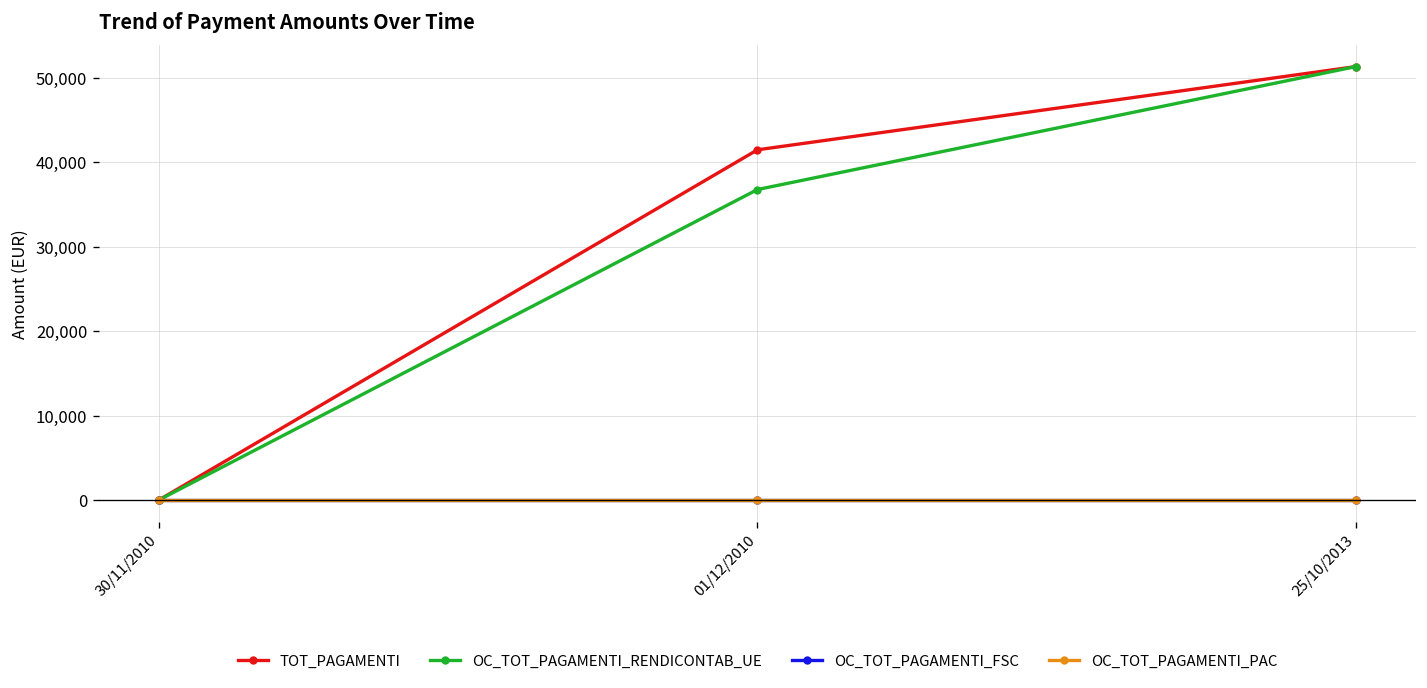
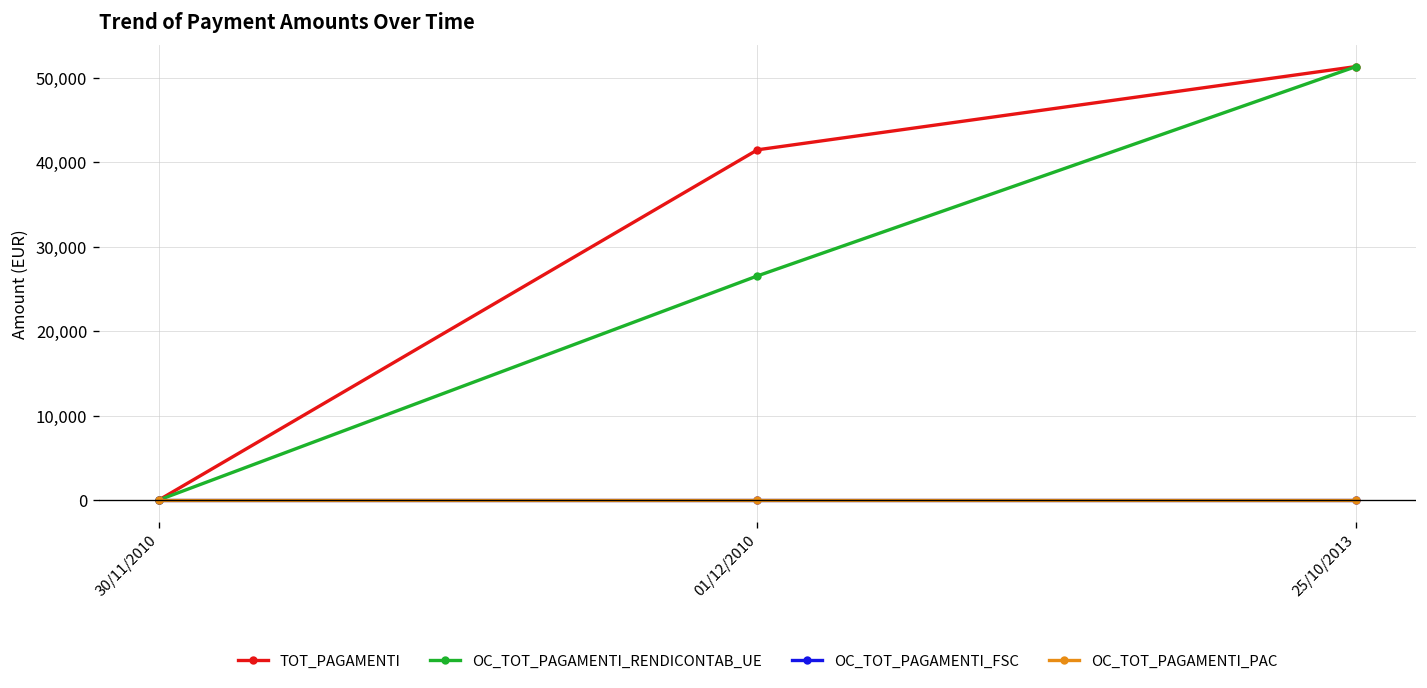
OC_TOT_PAGAMENTI_RENDICONTAB_UE, 01/12/2010: 37,000 -> 27,000
